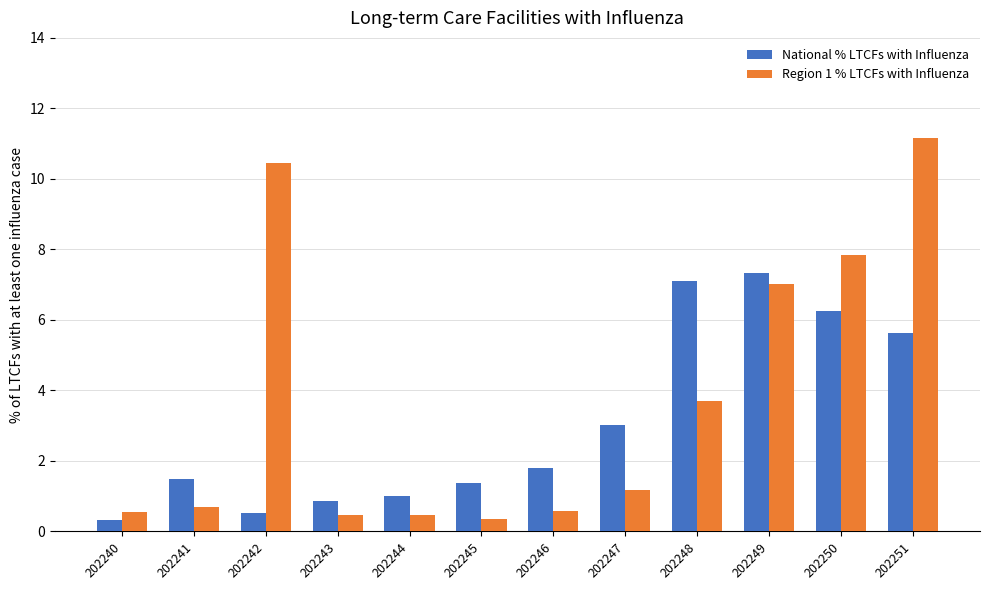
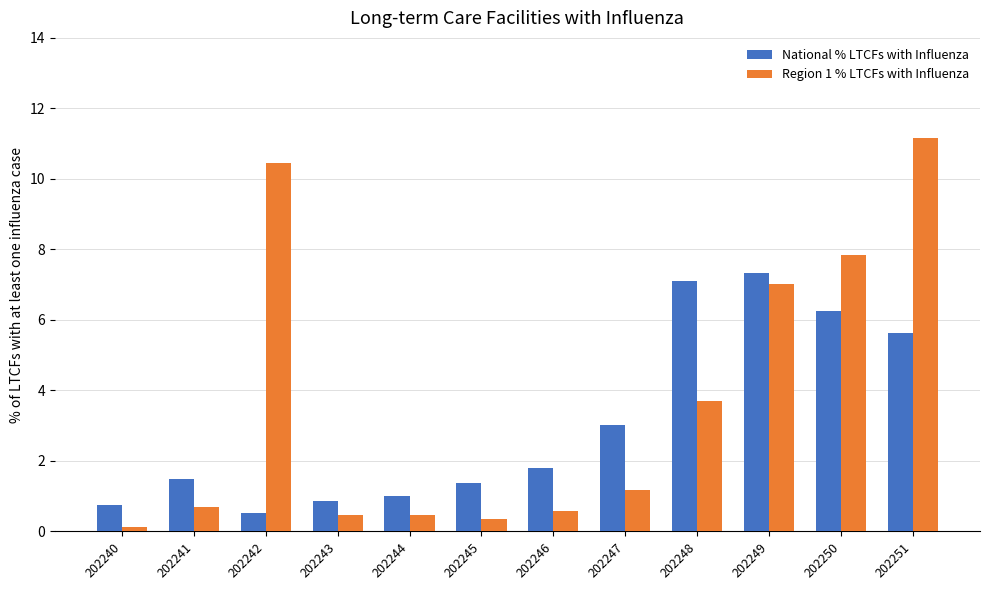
National % LTCFs with Influenza, 202240: 0.3 -> 0.7
Region 1 % LTCFs with Influenza, 202240: 0.6 -> 0.1
